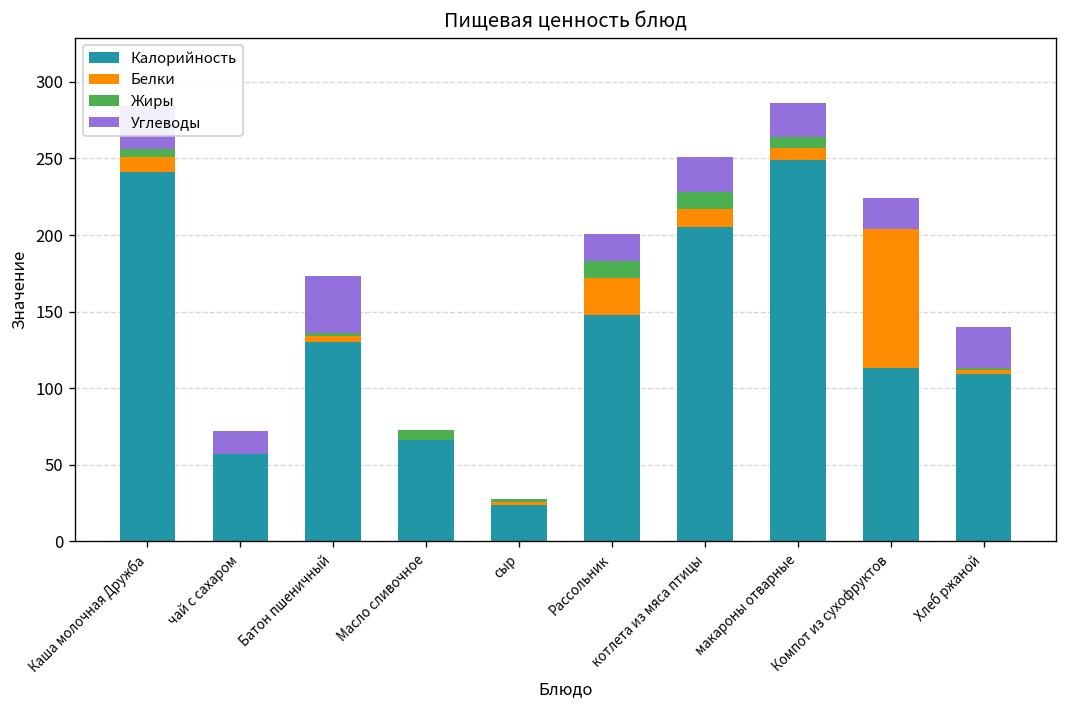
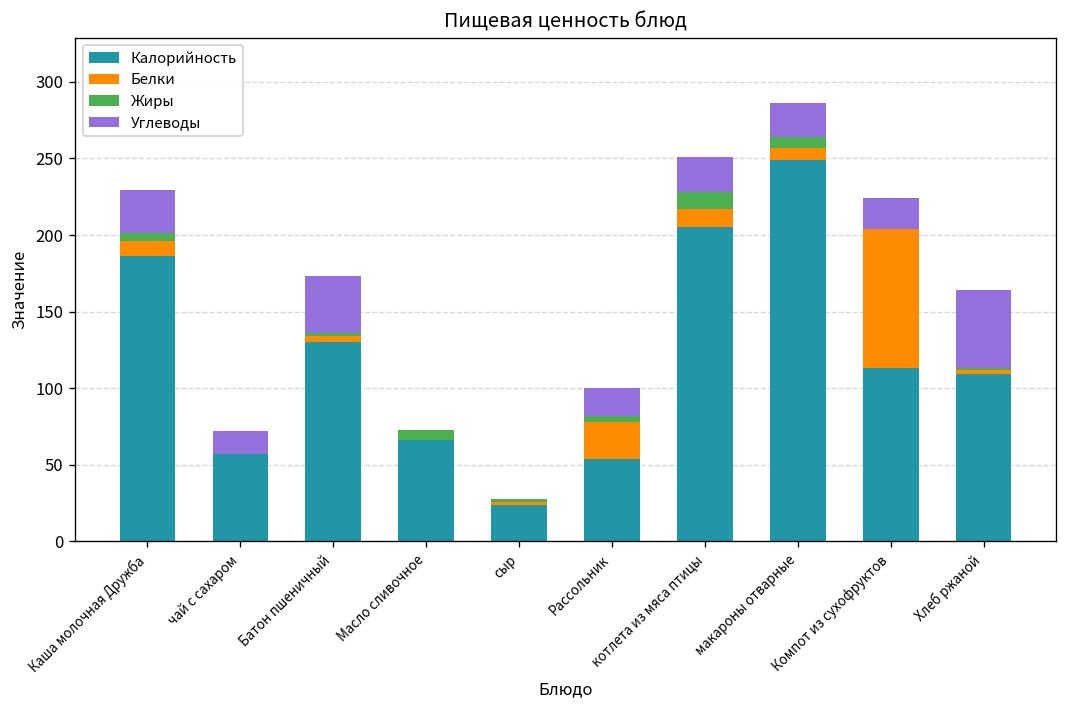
Калорийность, Каша молочная Дружба: 241 -> 186
Калорийность, Рассольник: 148 -> 54
Жиры, Рассольник: 11 -> 4
Углеводы, Хлеб ржаной: 27 -> 51
